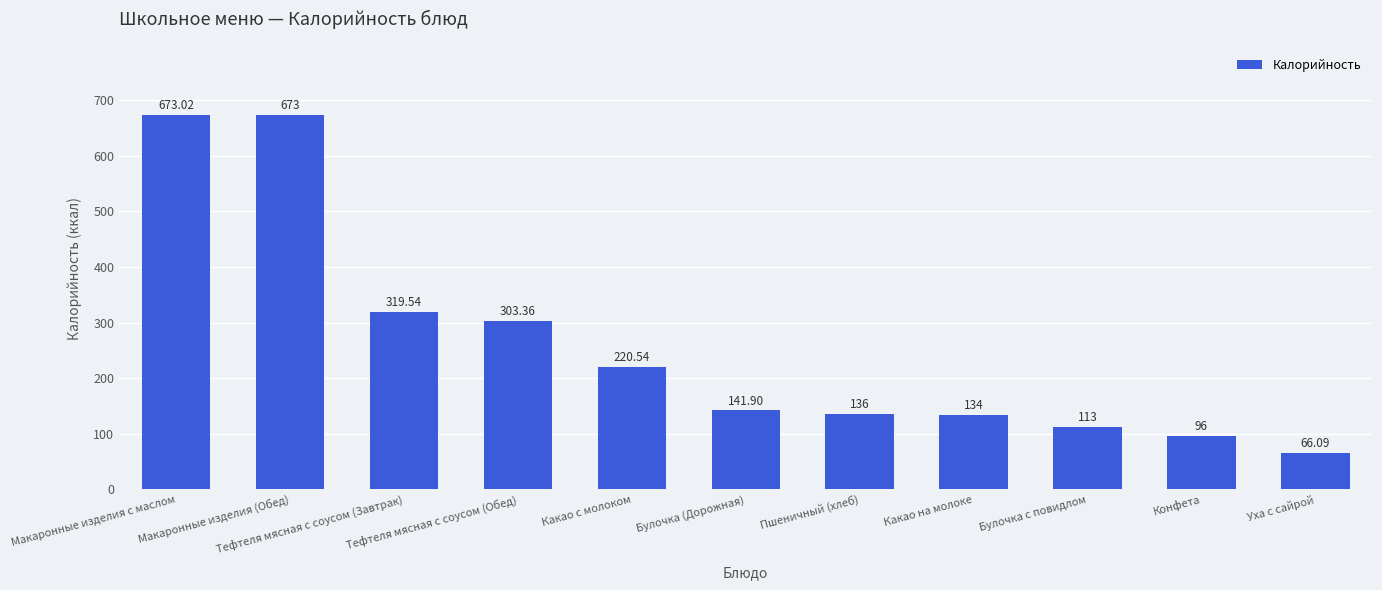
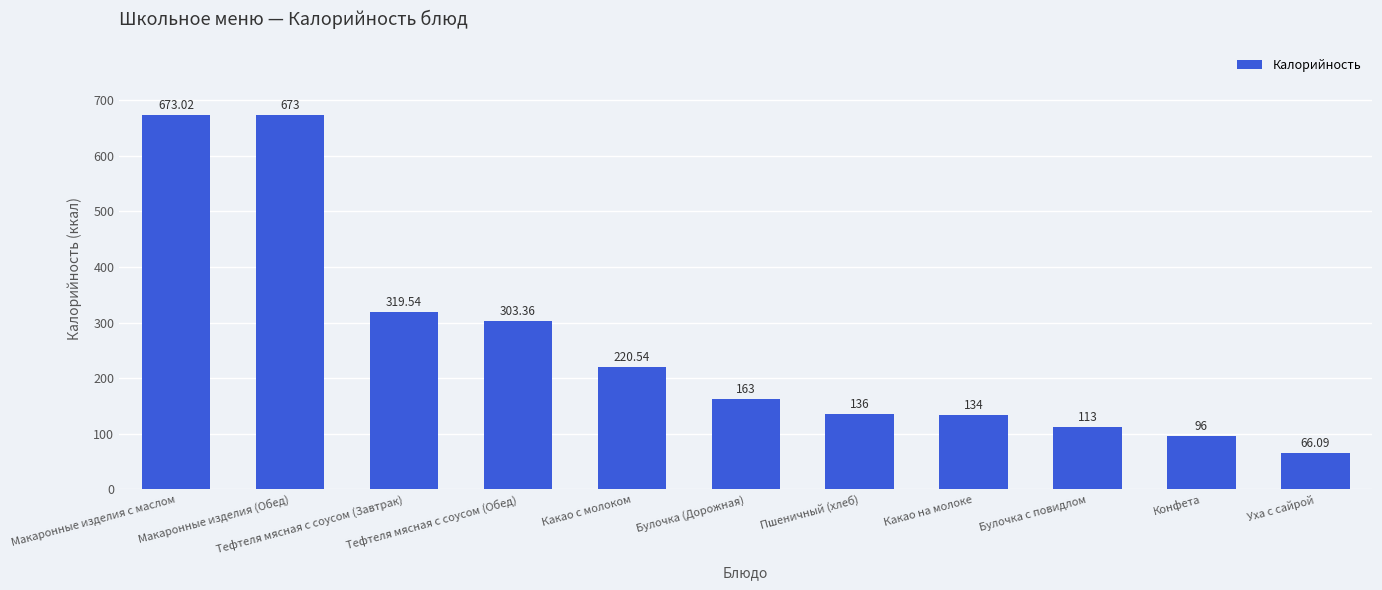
Булочка (Дорожная): 141.90 -> 163
